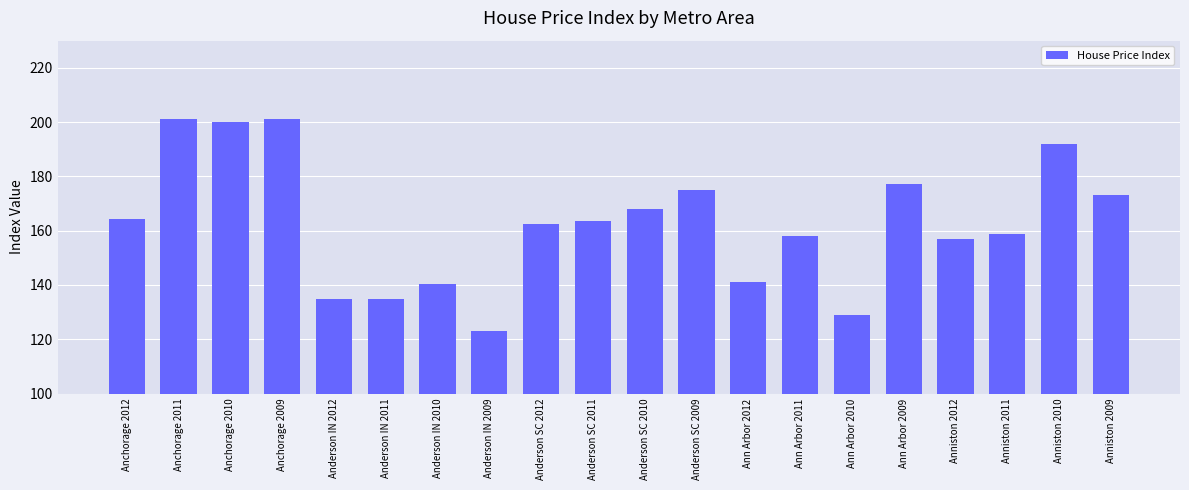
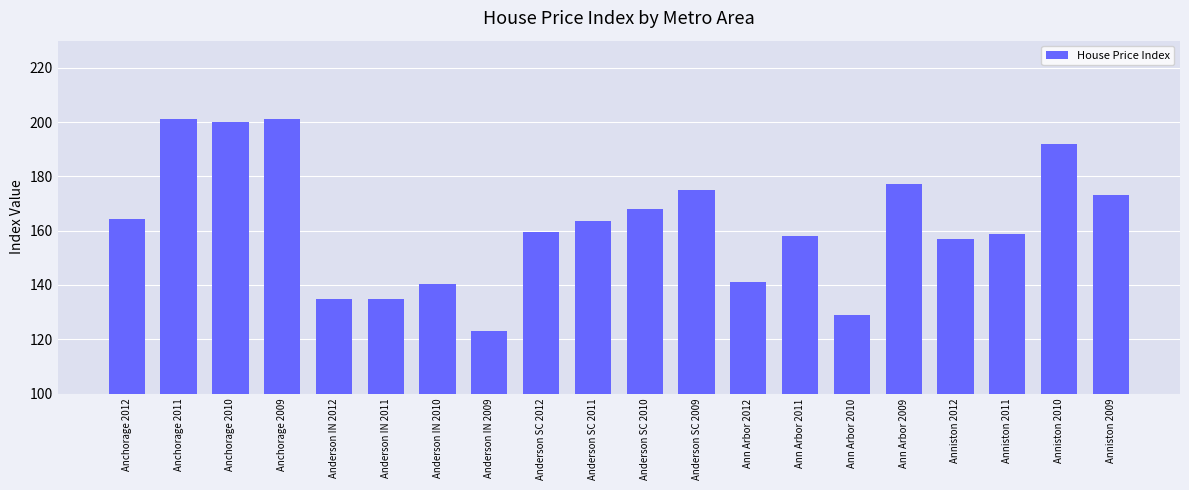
Anderson SC 2012: 163 -> 160
